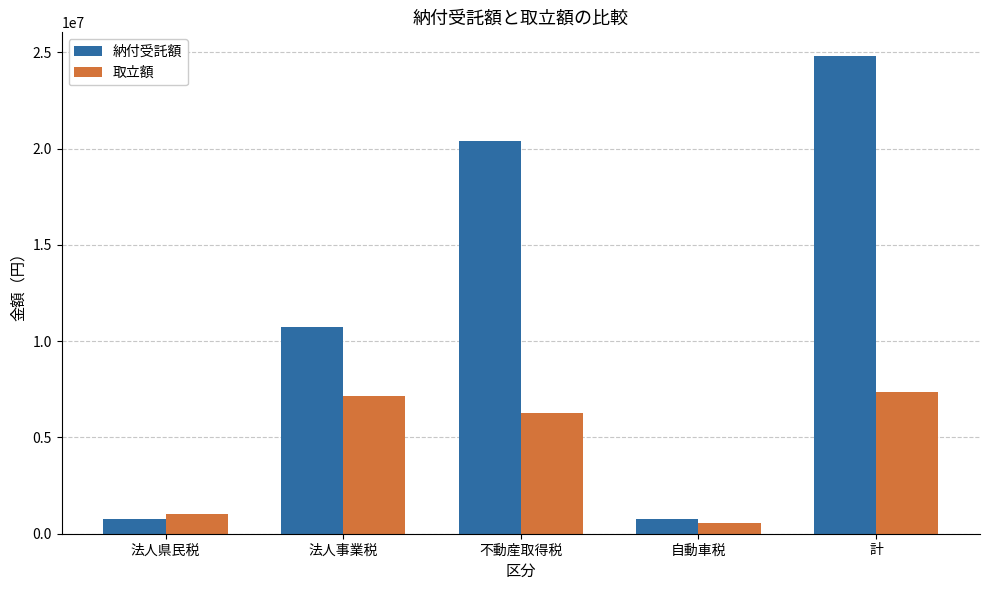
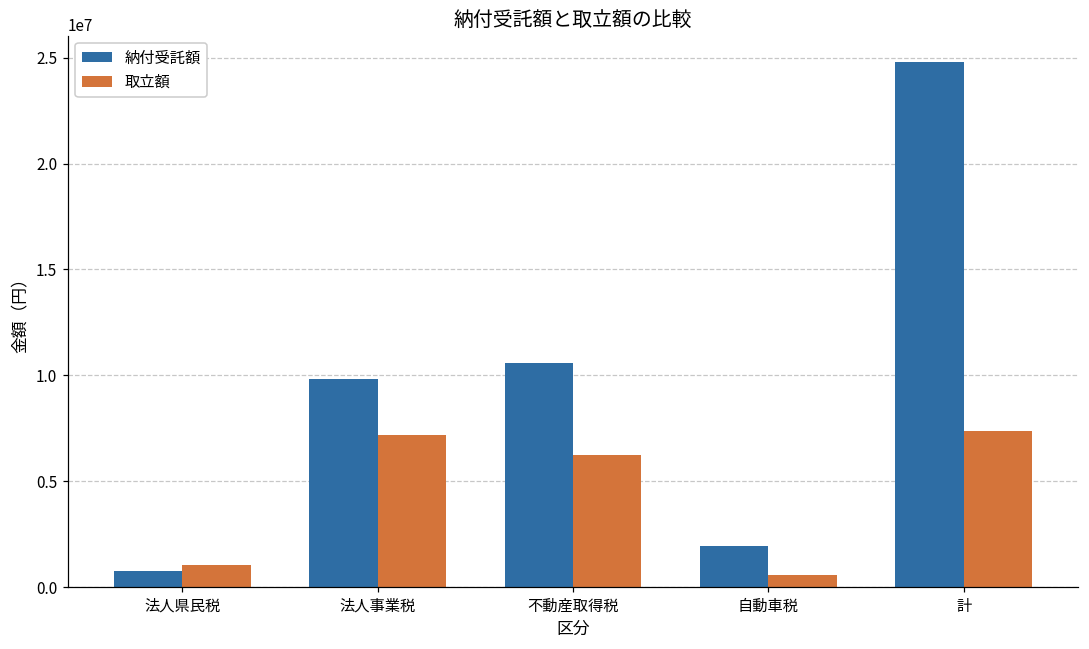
納付受託額, 法人事業税: 10800000 -> 9800000
納付受託額, 不動産取得税: 20400000 -> 10600000
納付受託額, 自動車税: 800000 -> 1900000
